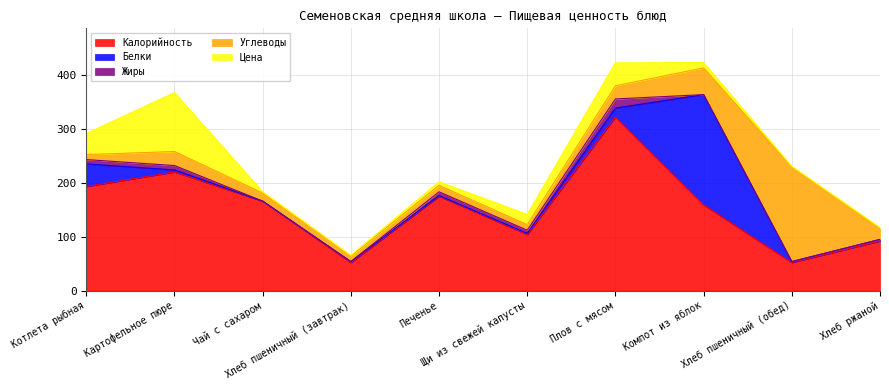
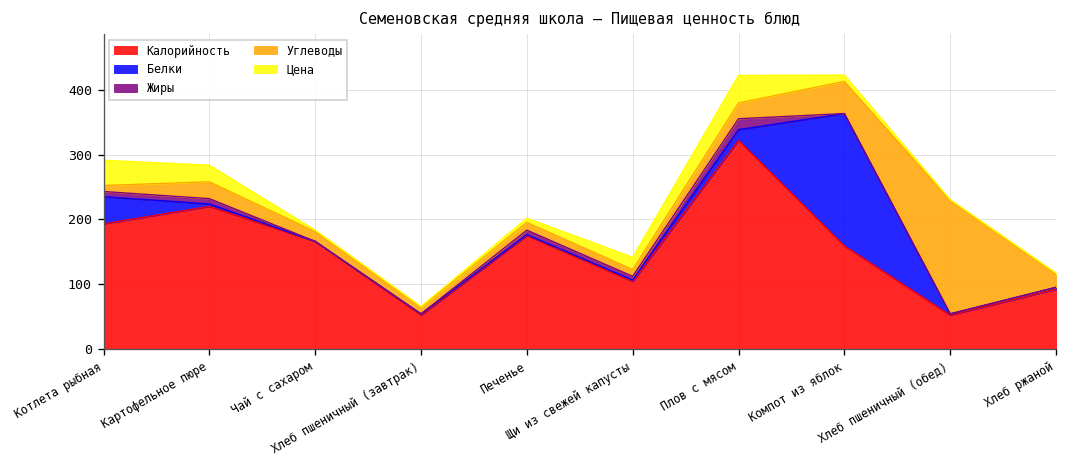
Цена, Картофельное пюре: 110 -> 30
